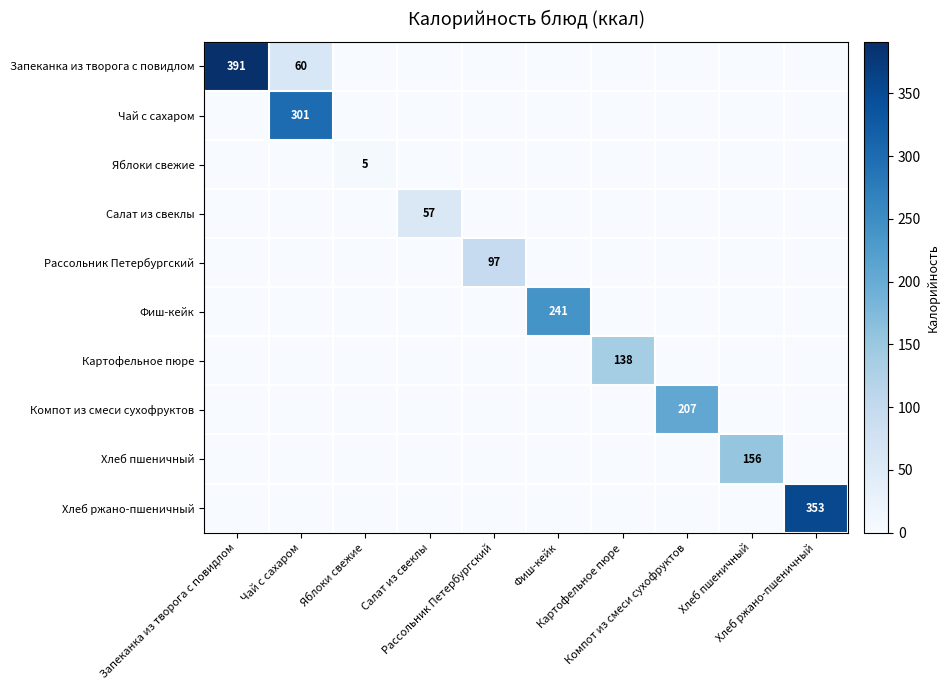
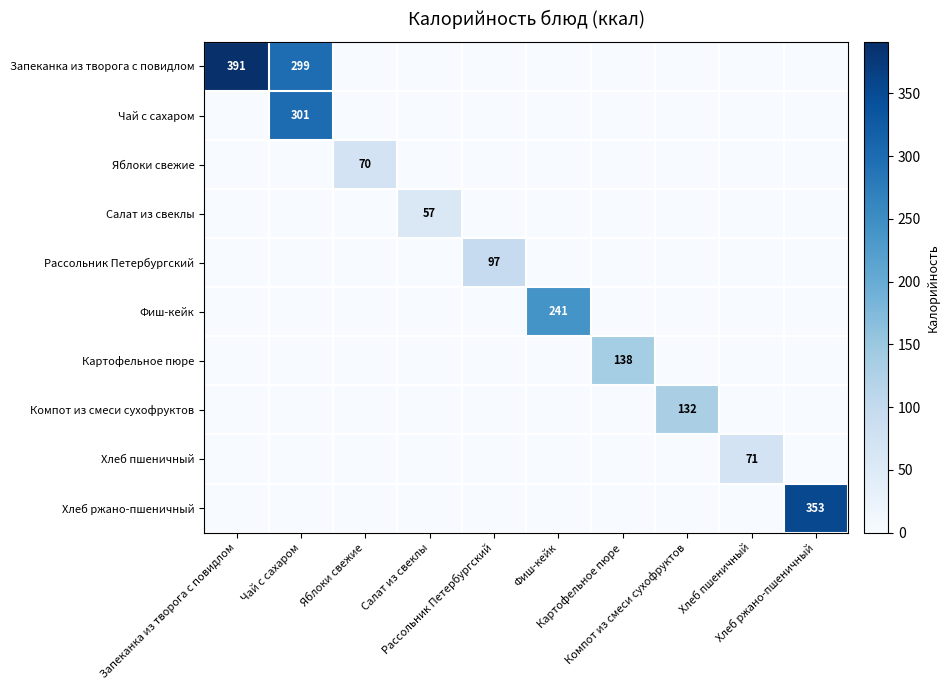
Запеканка из творога с повидлом, Чай с сахаром: 60 -> 299
Яблоки свежие, Яблоки свежие: 5 -> 70
Компот из смеси сухофруктов, Компот из смеси сухофруктов: 207 -> 132
Хлеб пшеничный, Хлеб пшеничный: 156 -> 71
